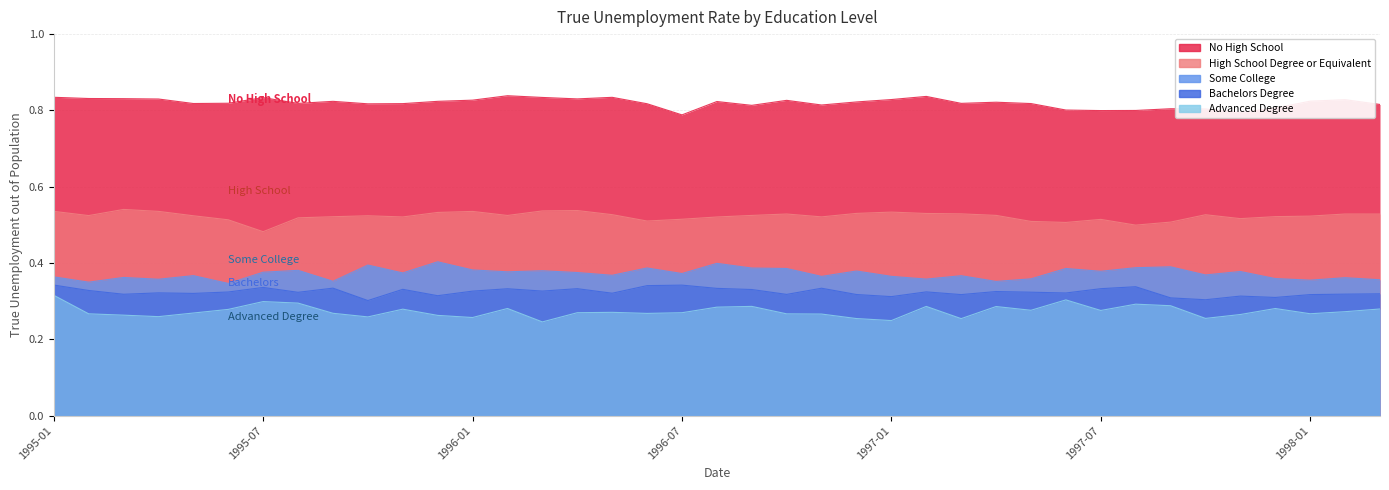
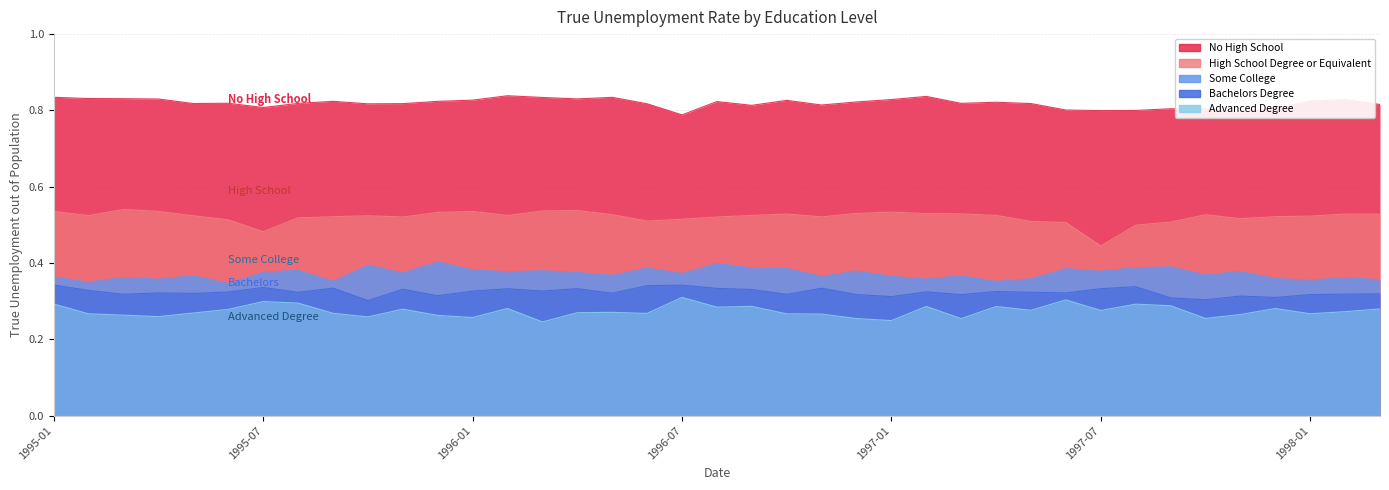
Advanced Degree, 1995-01: 0.32 -> 0.29
No High School, 1995-07: 0.83 -> 0.81
Advanced Degree, 1996-07: 0.27 -> 0.31
High School Degree or Equivalent, 1997-07: 0.51 -> 0.44
